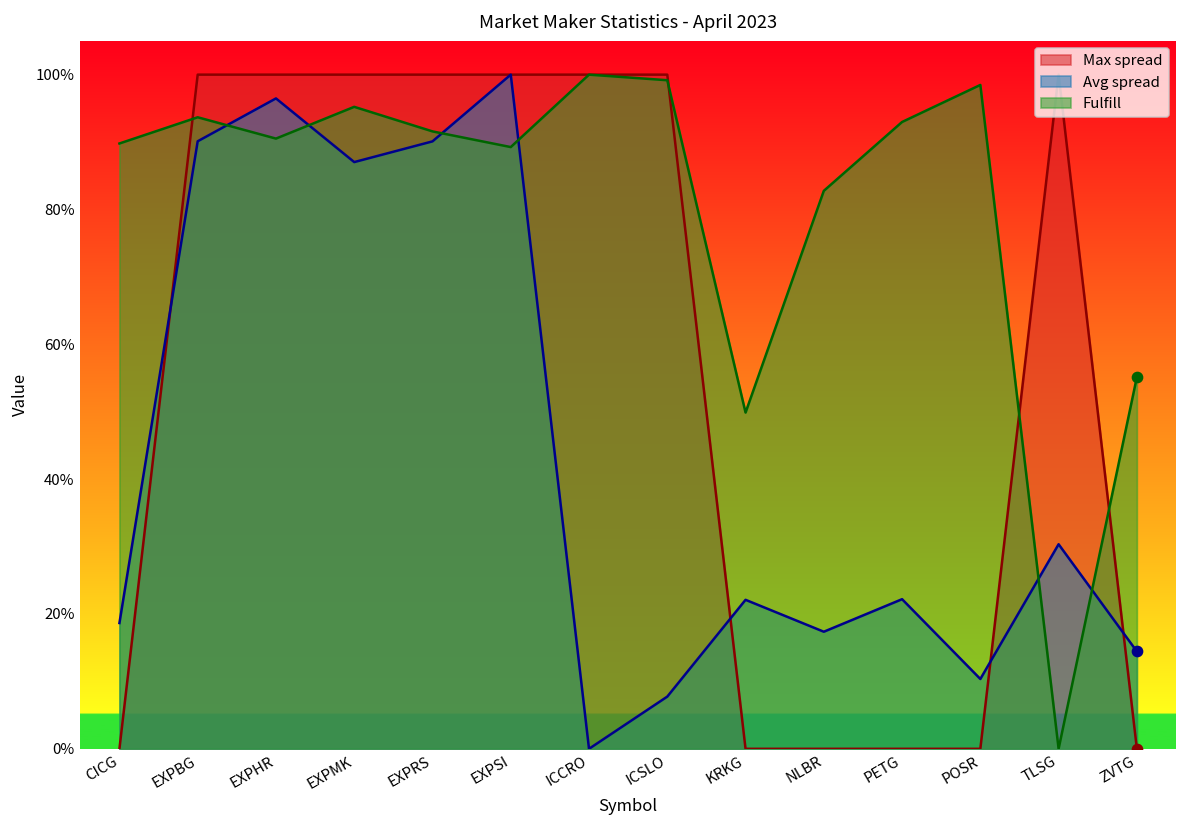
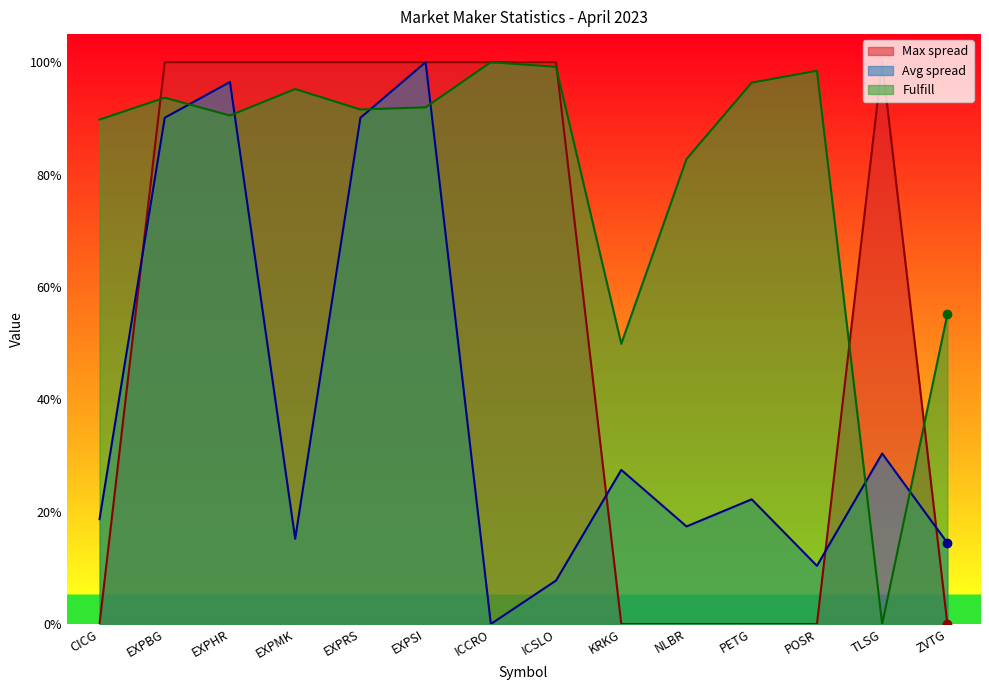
Avg spread, EXPMK: 87% -> 15%
Fulfill, EXPSI: 89% -> 92%
Avg spread, KRKG: 22% -> 27%
Fulfill, PETG: 93% -> 96%
